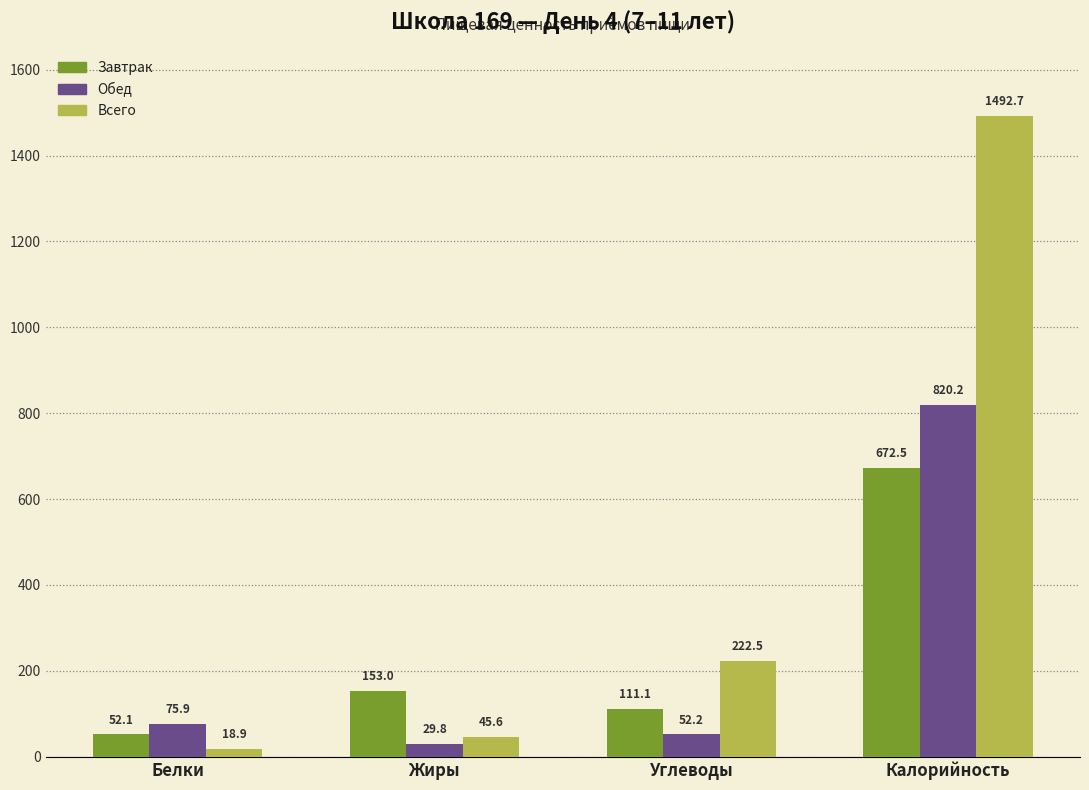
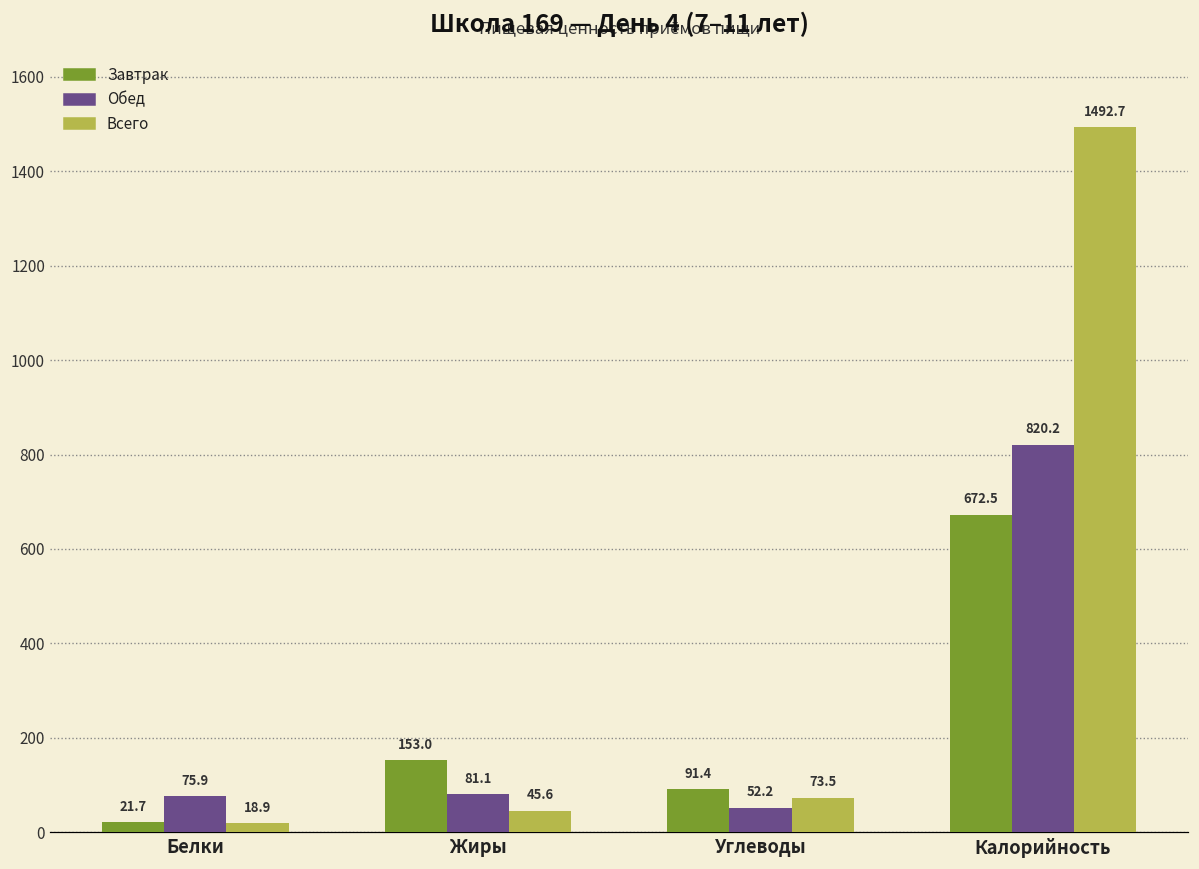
Завтрак, Белки: 52.1 -> 21.7
Обед, Жиры: 29.8 -> 81.1
Завтрак, Углеводы: 111.1 -> 91.4
Всего, Углеводы: 222.5 -> 73.5
